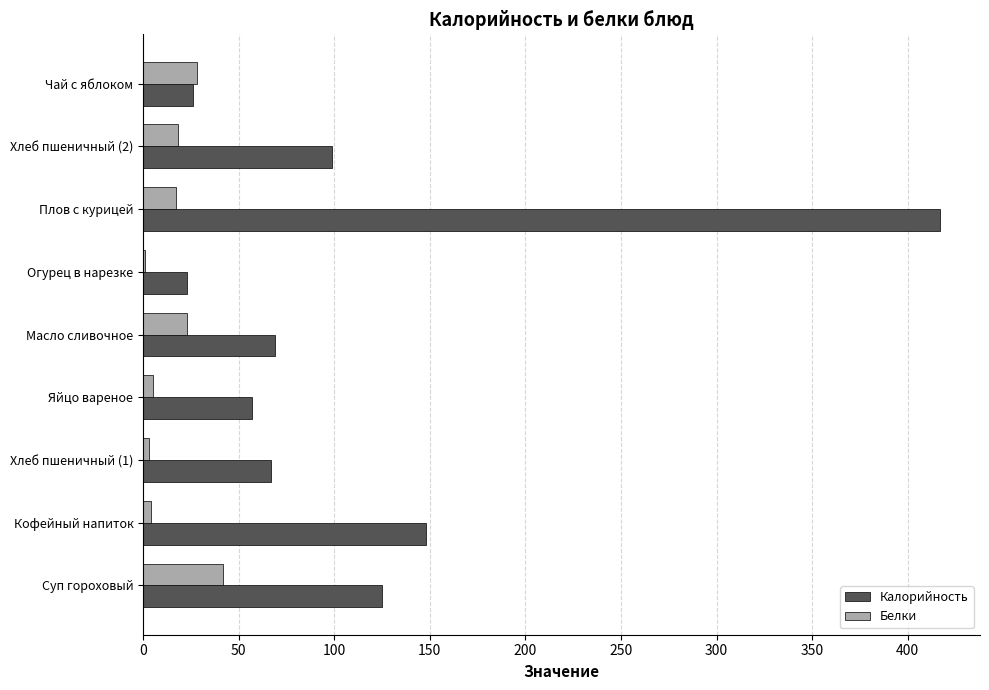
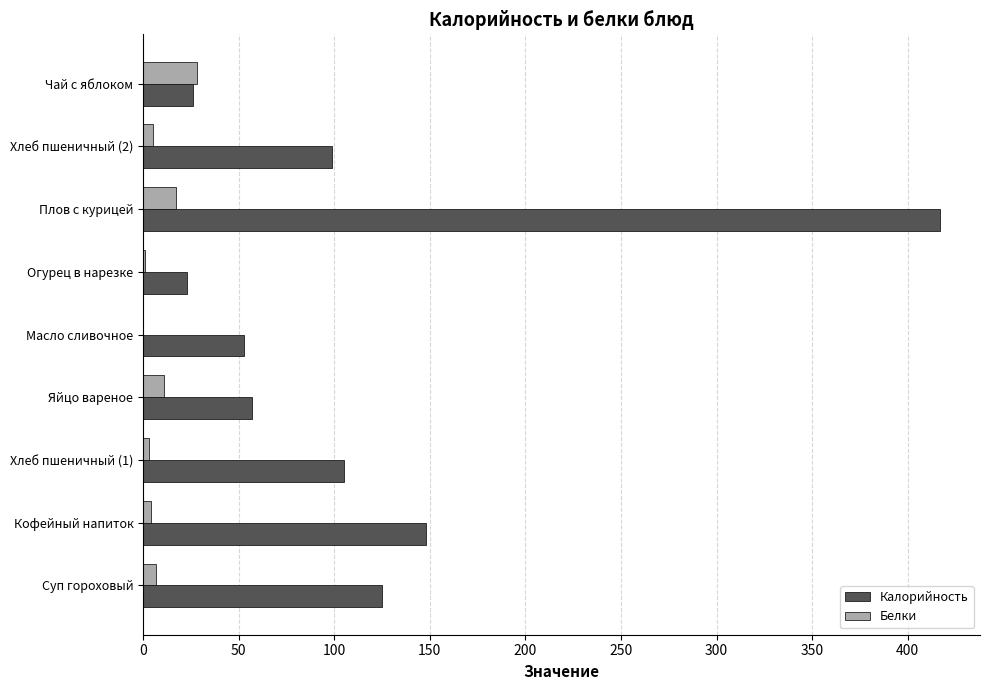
Белки, Хлеб пшеничный (2): 18 -> 5
Белки, Масло сливочное: 23 -> 0
Калорийность, Масло сливочное: 69 -> 53
Белки, Яйцо вареное: 5 -> 11
Калорийность, Хлеб пшеничный (1): 67 -> 105
Белки, Суп гороховый: 42 -> 7
